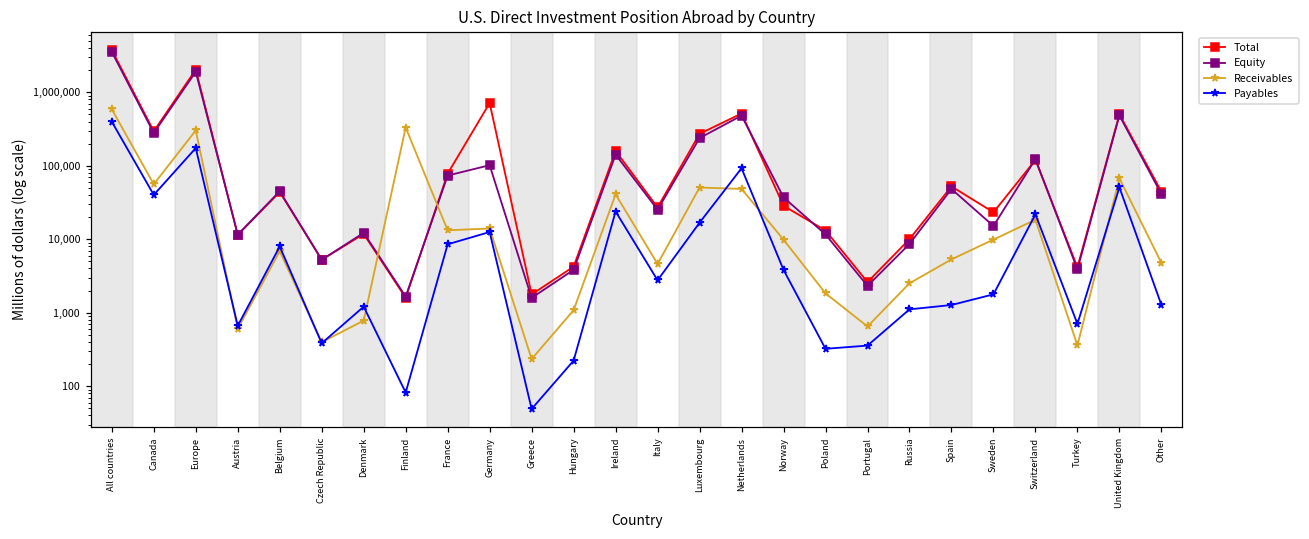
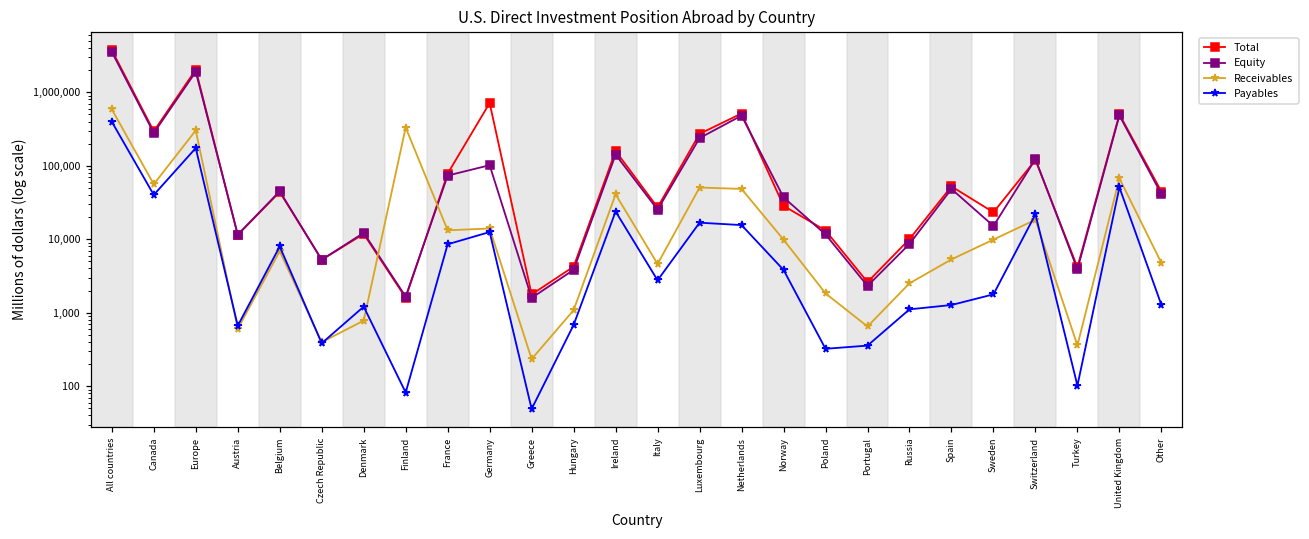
Payables, Hungary: 220 -> 700
Payables, Netherlands: 90,000 -> 16,000
Payables, Turkey: 700 -> 100
